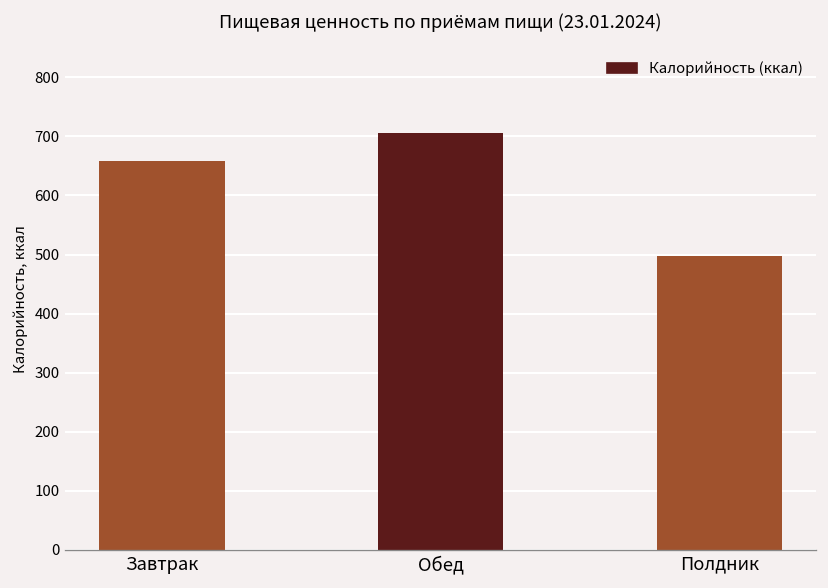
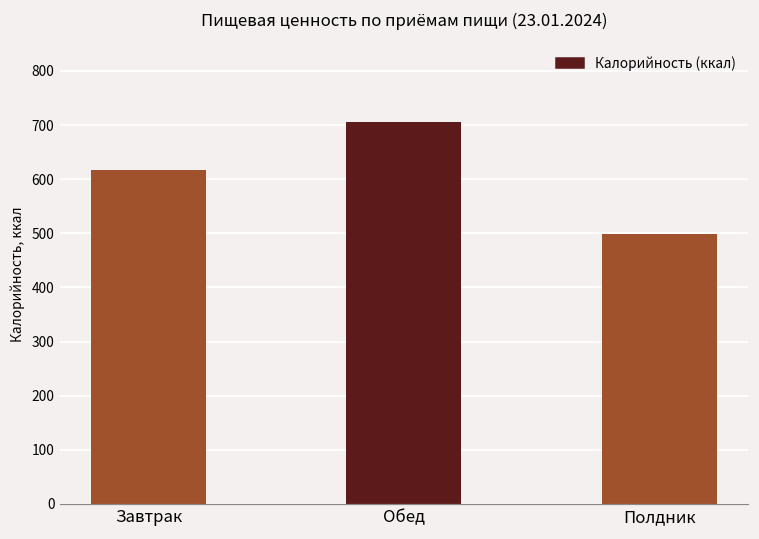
Завтрак: 660 -> 620
